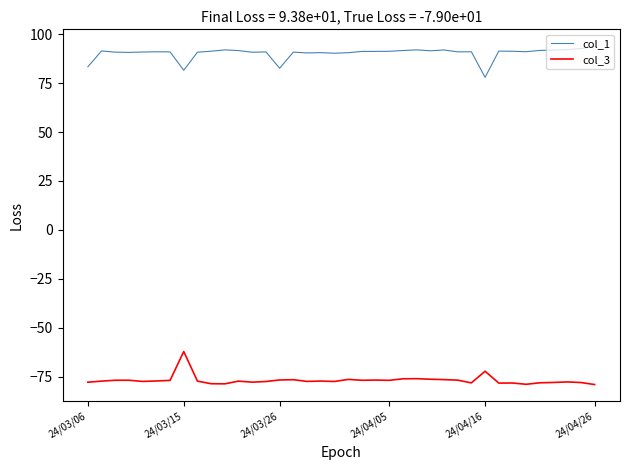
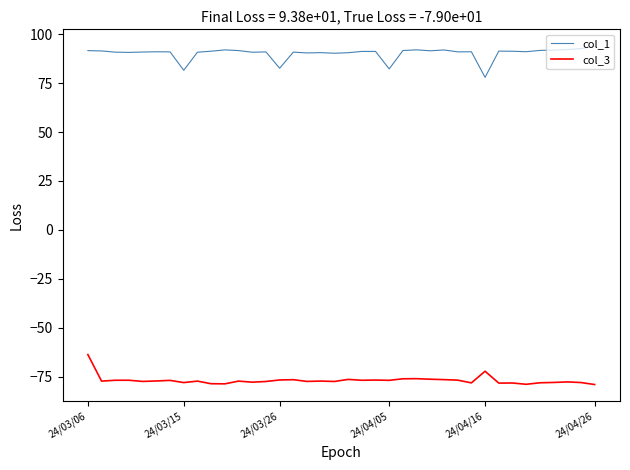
col_1, 24/03/06: 83 -> 92
col_3, 24/03/06: -78 -> -64
col_3, 24/03/15: -62 -> -78
col_1, 24/04/05: 91 -> 82
